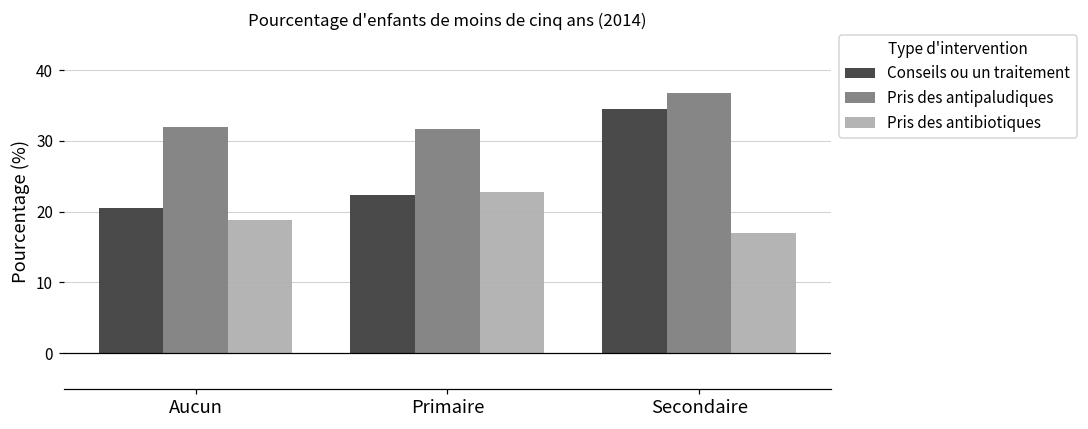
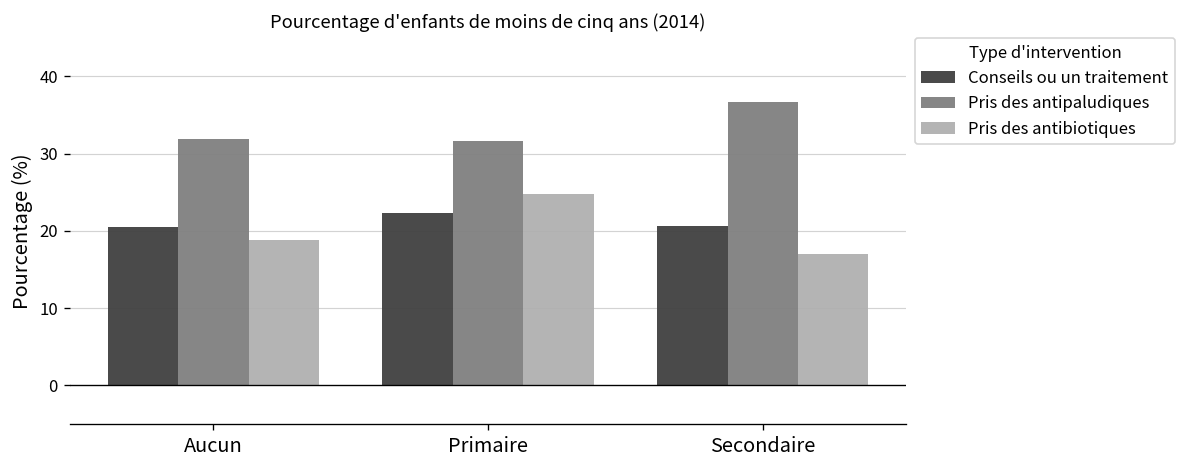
Pris des antibiotiques, Primaire: 23 -> 25
Conseils ou un traitement, Secondaire: 35 -> 21
